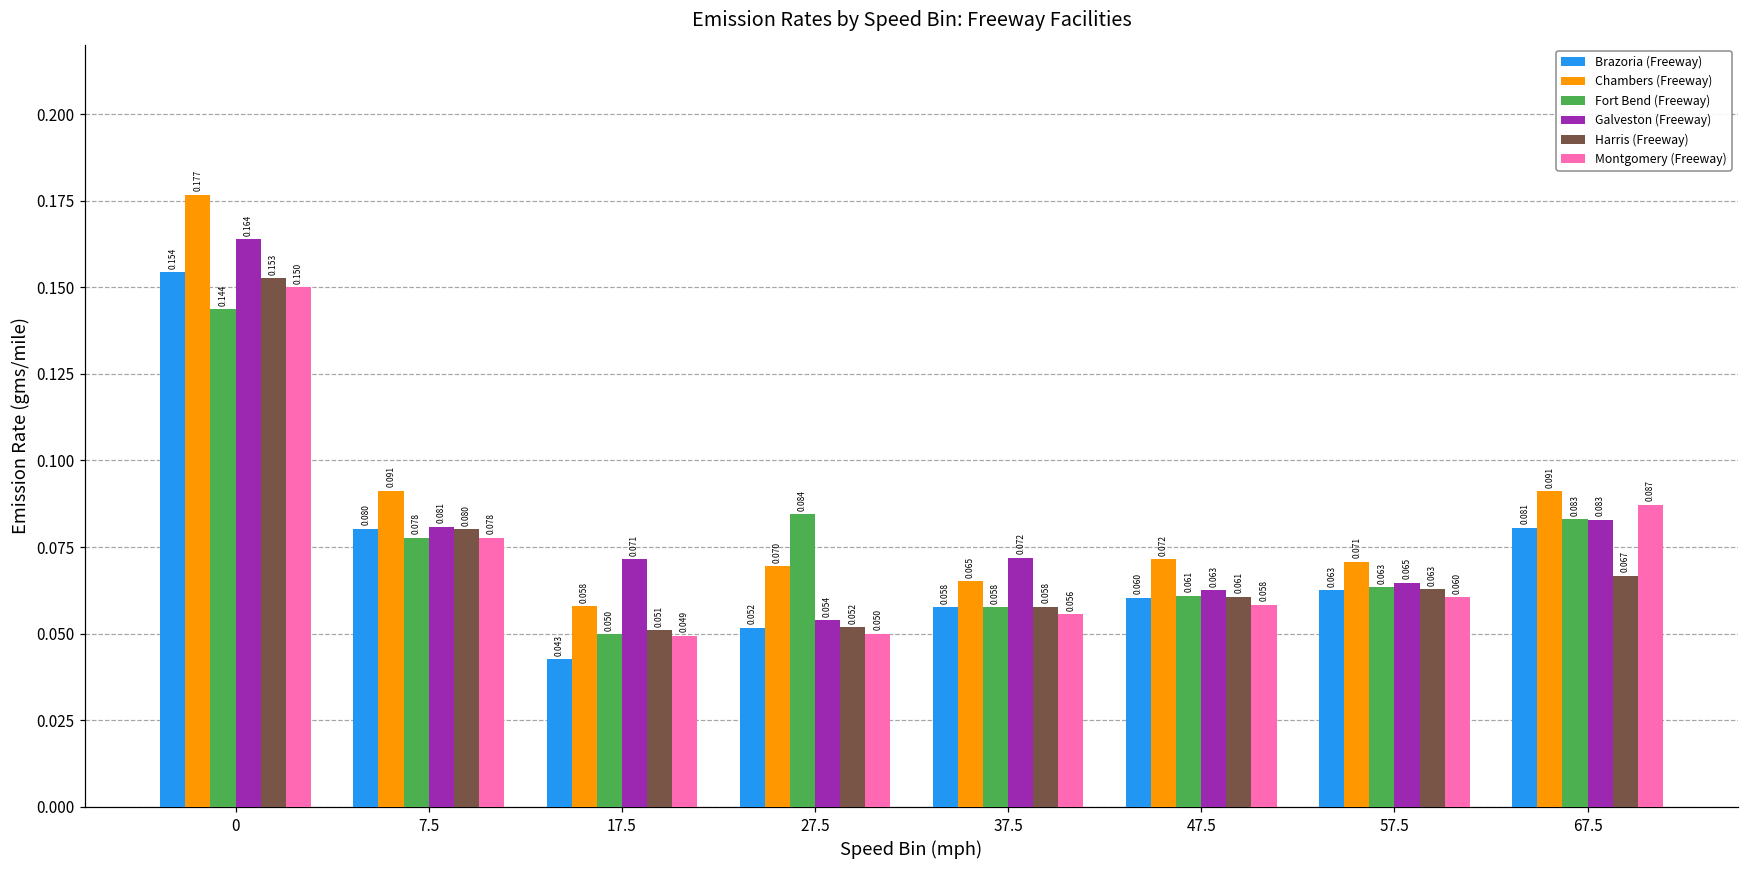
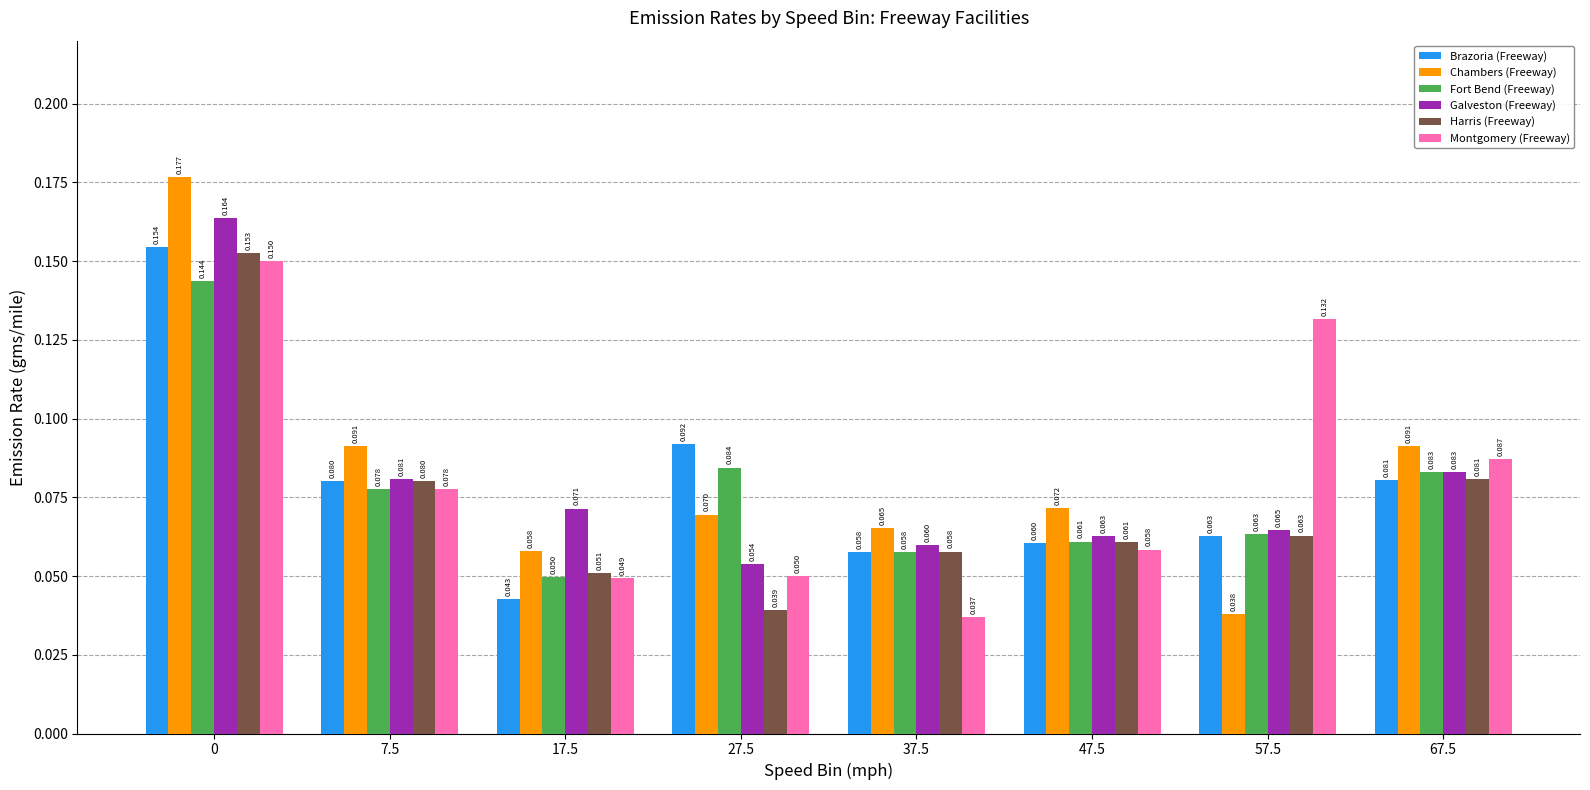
Brazoria (Freeway), 27.5: 0.052 -> 0.092
Harris (Freeway), 27.5: 0.052 -> 0.039
Galveston (Freeway), 37.5: 0.072 -> 0.060
Montgomery (Freeway), 37.5: 0.056 -> 0.037
Chambers (Freeway), 57.5: 0.071 -> 0.038
Montgomery (Freeway), 57.5: 0.060 -> 0.132
Harris (Freeway), 67.5: 0.067 -> 0.081
